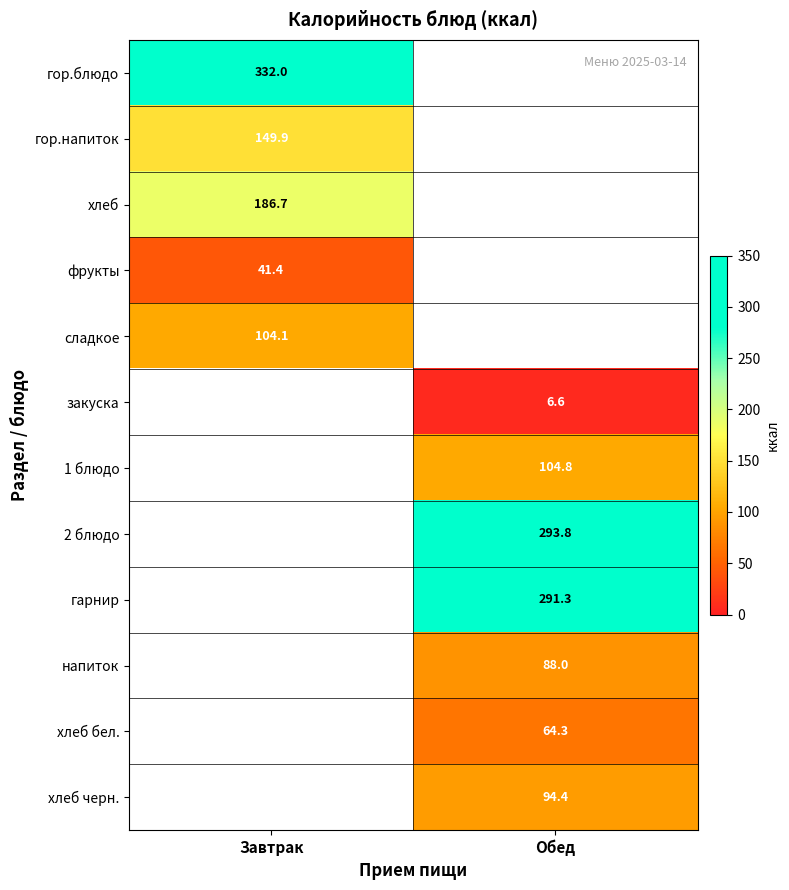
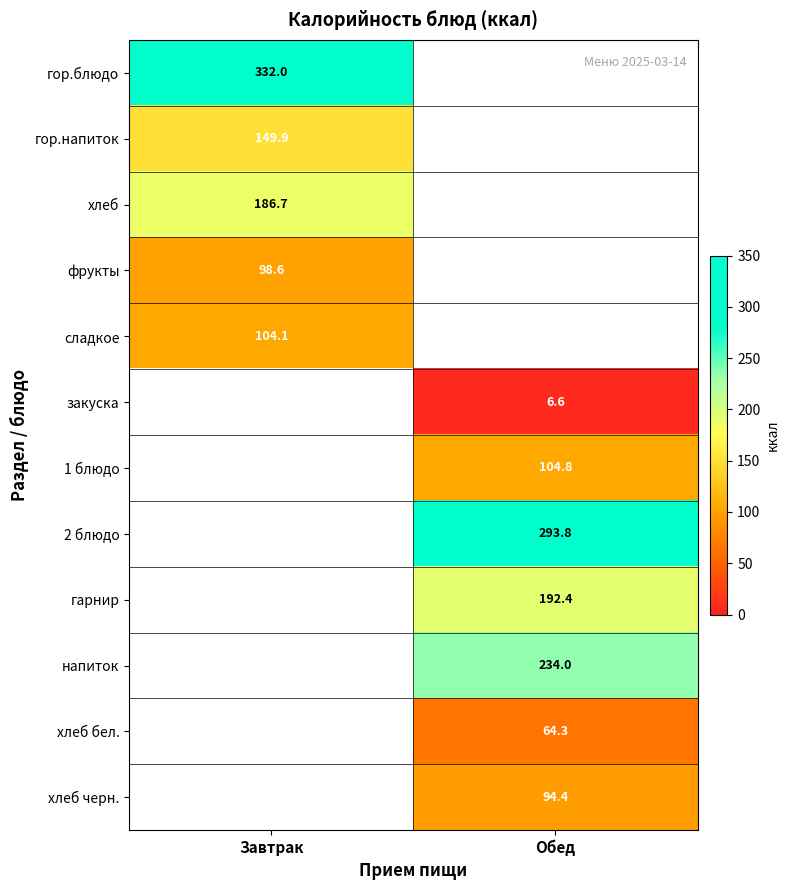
фрукты, Завтрак: 41.4 -> 98.6
гарнир, Обед: 291.3 -> 192.4
напиток, Обед: 88.0 -> 234.0
